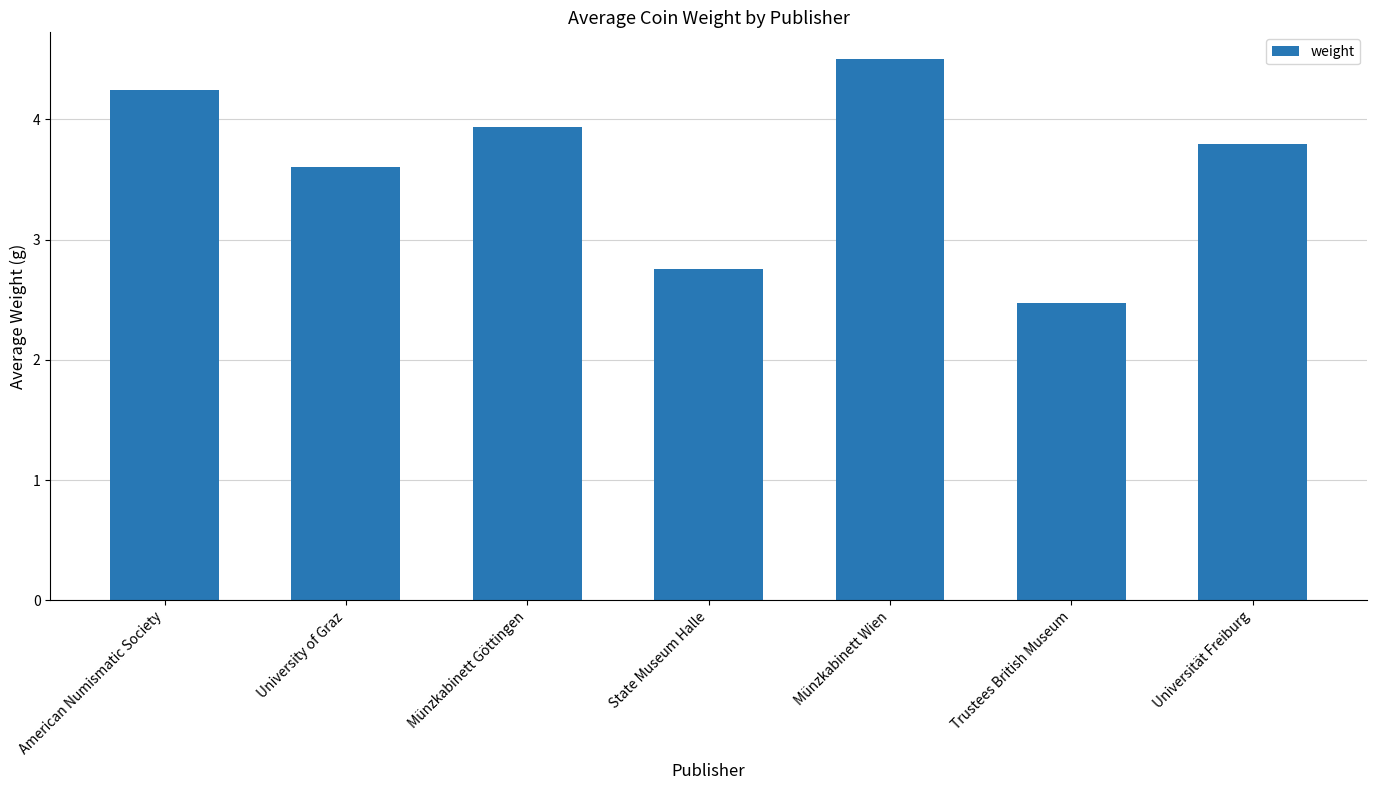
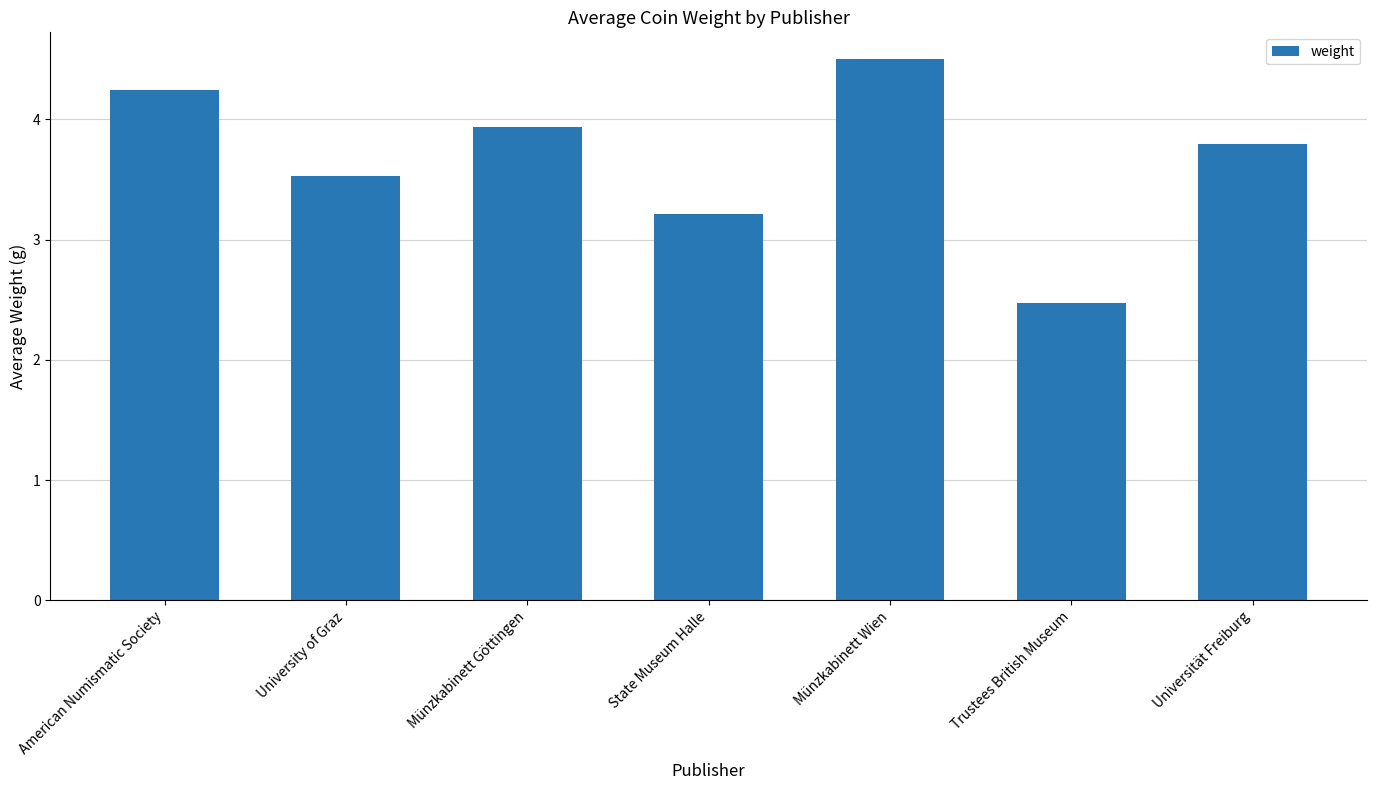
University of Graz: 3.61 -> 3.53
State Museum Halle: 2.76 -> 3.21
